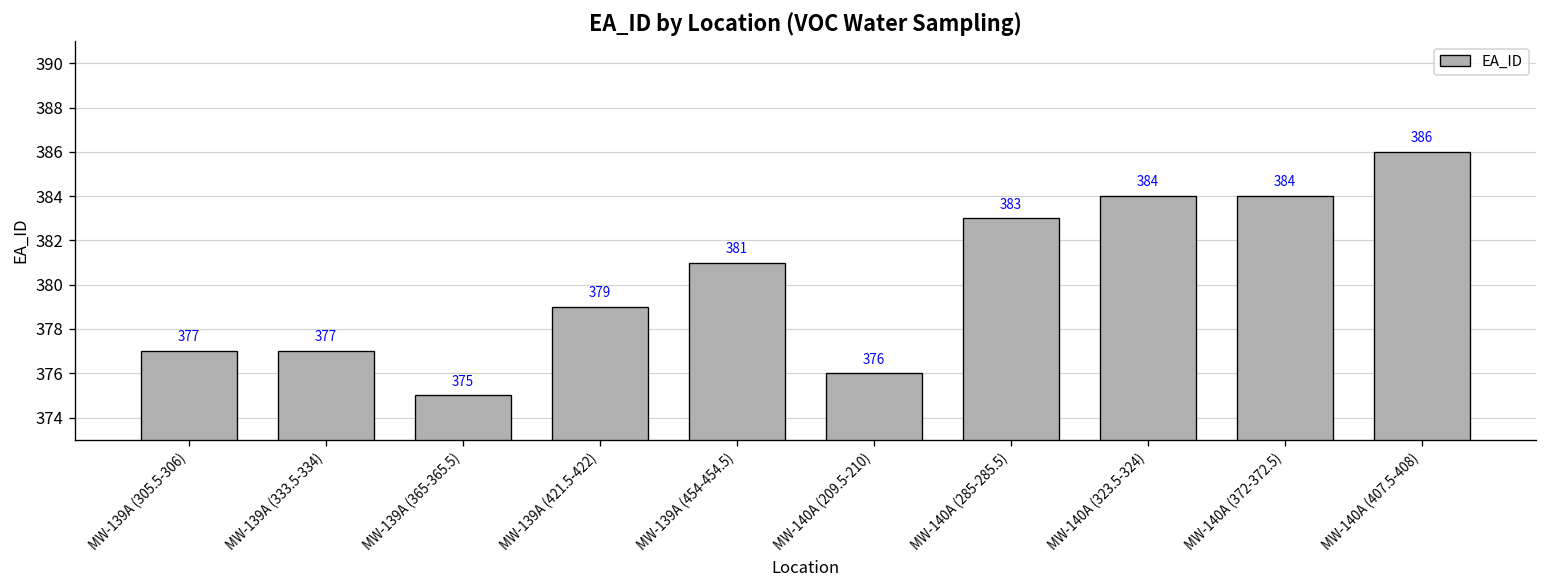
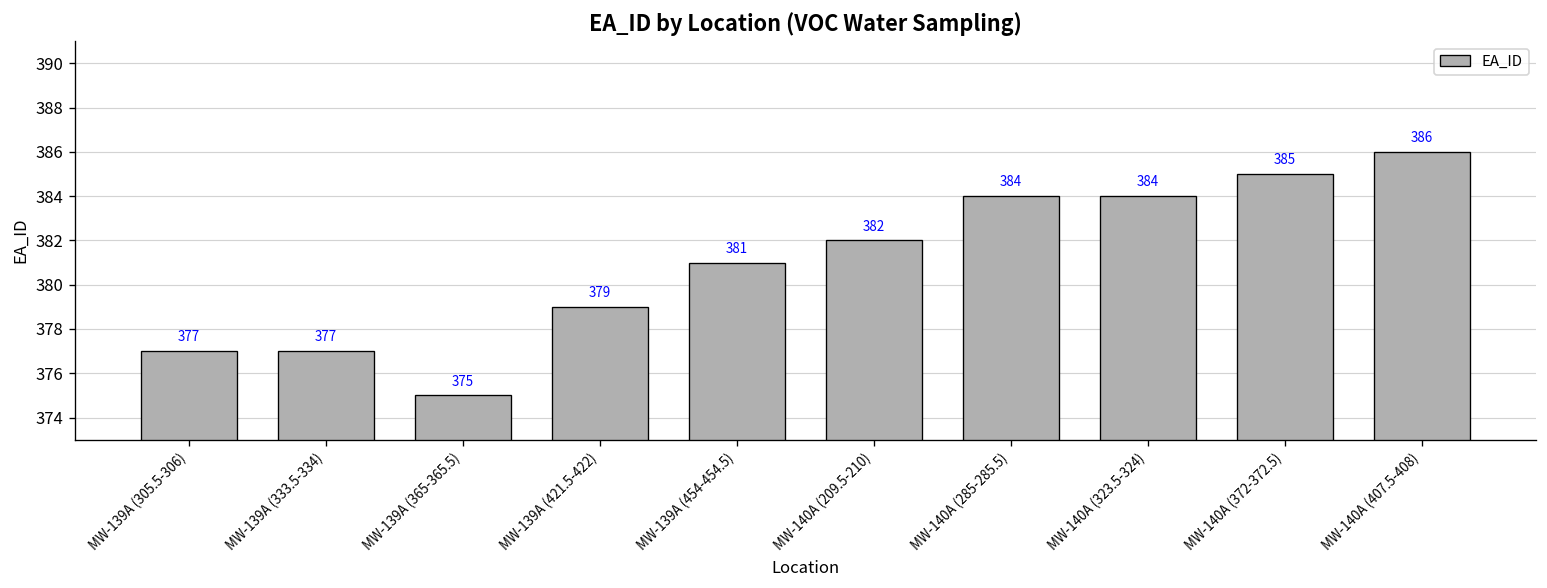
MW-140A (209.5-210): 376 -> 382
MW-140A (285-285.5): 383 -> 384
MW-140A (372-372.5): 384 -> 385
